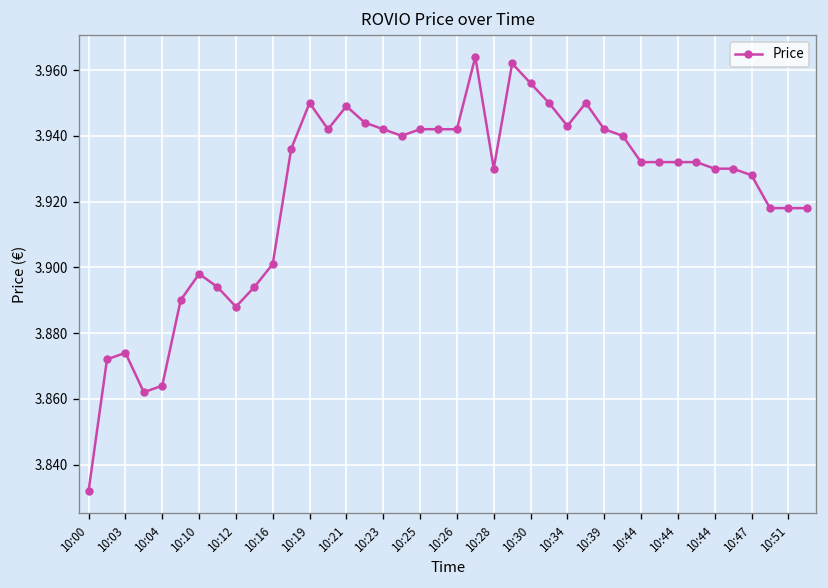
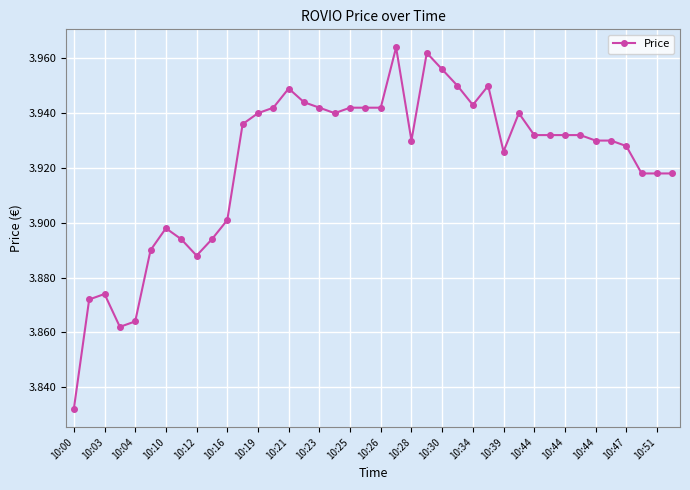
10:19: 3.95 -> 3.94
10:39: 3.942 -> 3.926
